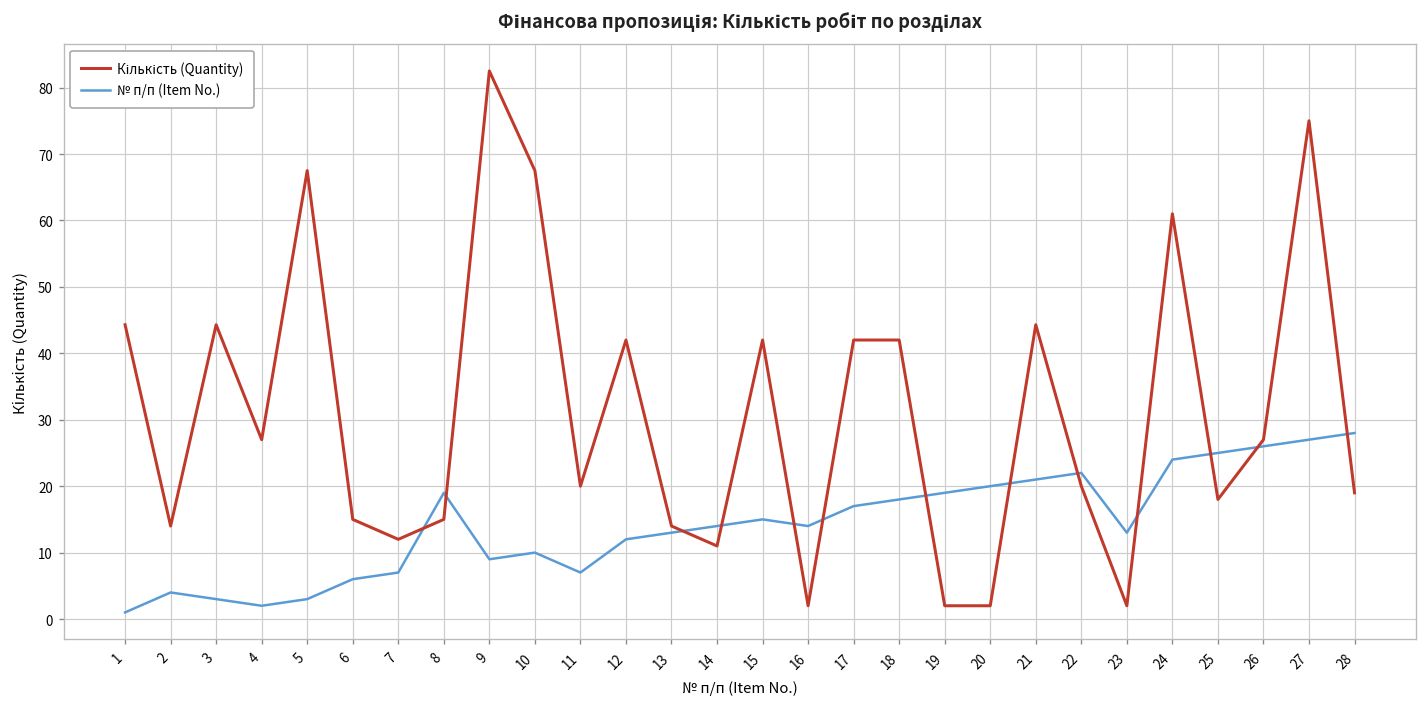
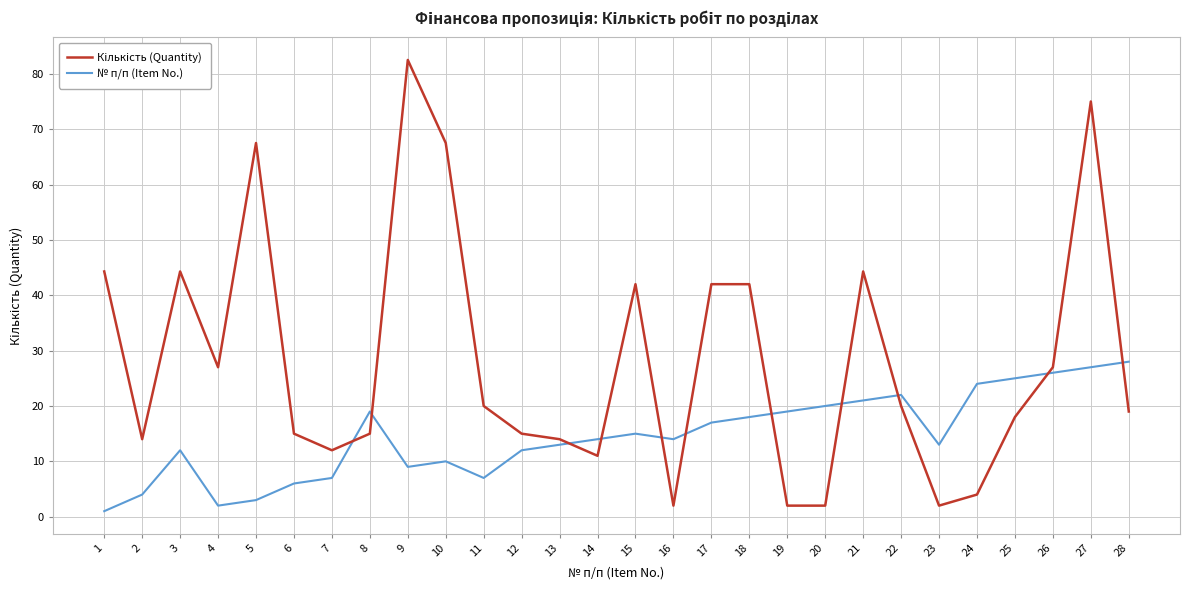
№ п/п (Item No.), 3: 3 -> 12
Кількість (Quantity), 12: 42 -> 15
Кількість (Quantity), 24: 61 -> 4
